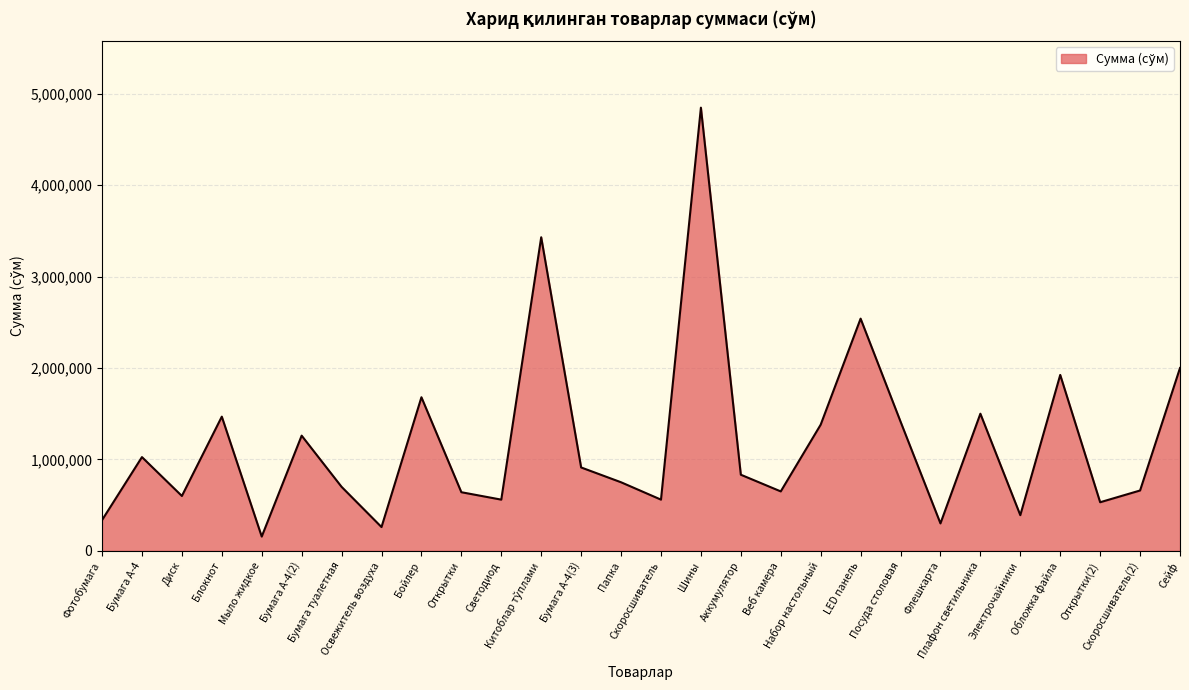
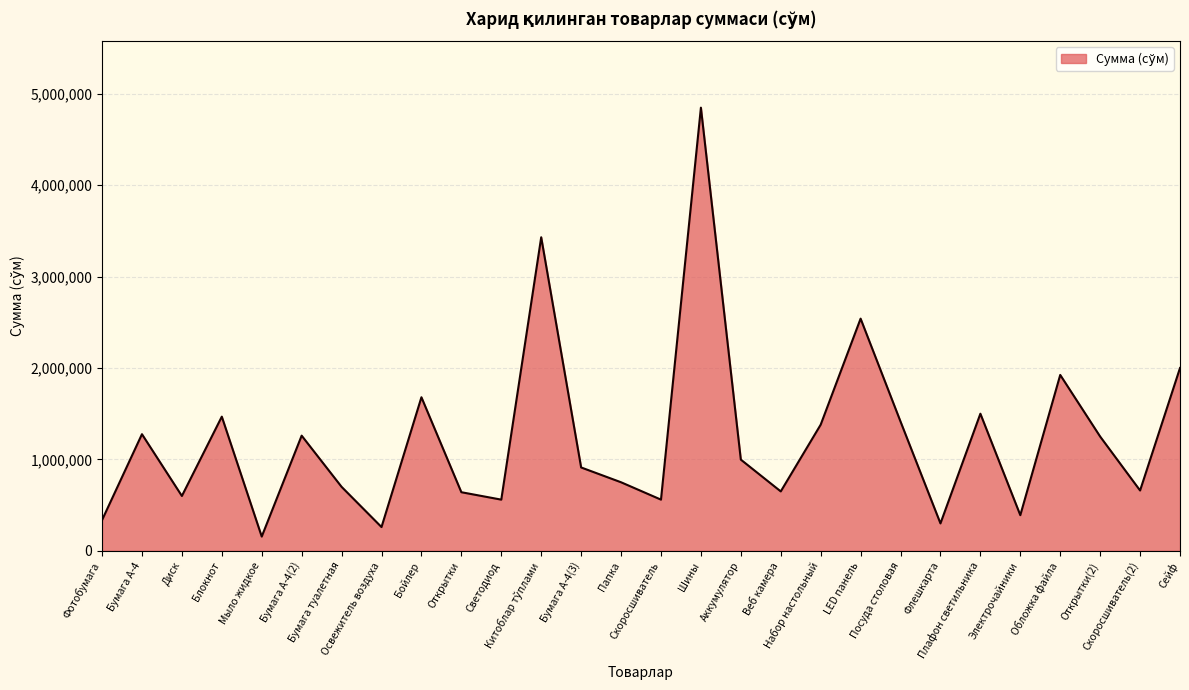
Бумага А-4: 1,000,000 -> 1,300,000
Аккумулятор: 800,000 -> 1,000,000
Открытки(2): 500,000 -> 1,300,000
